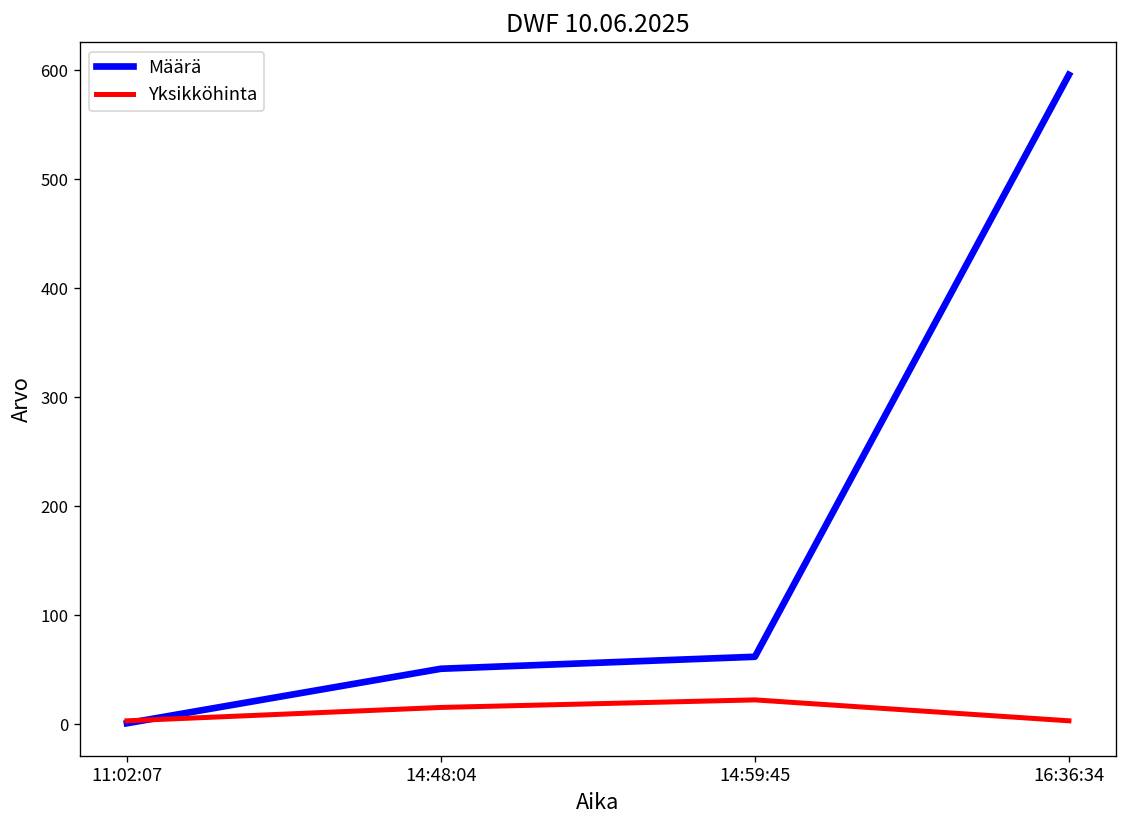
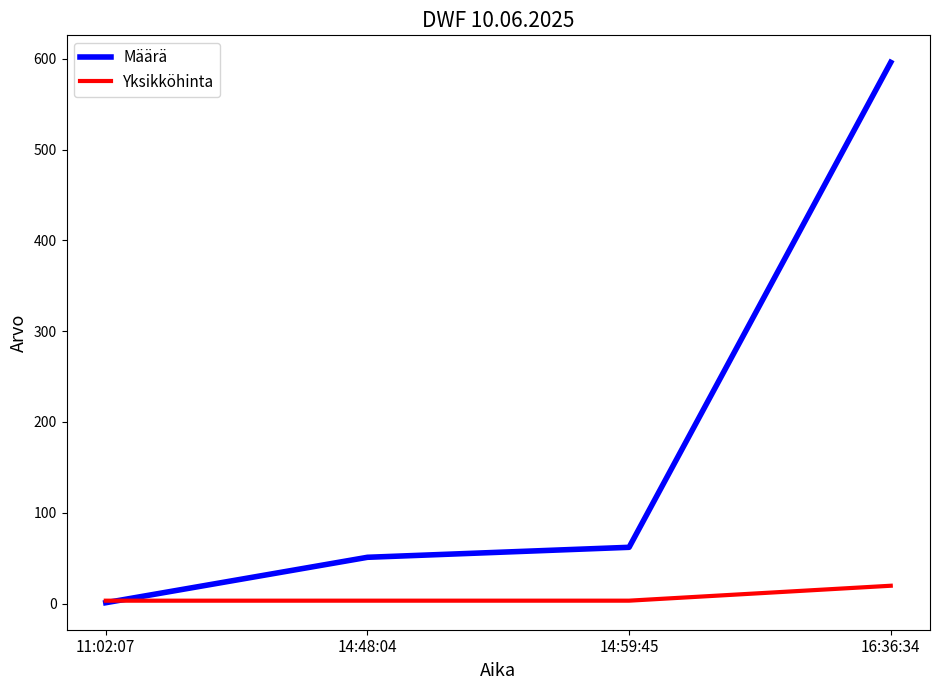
Yksikköhinta, 14:48:04: 20 -> 0
Yksikköhinta, 14:59:45: 20 -> 0
Yksikköhinta, 16:36:34: 0 -> 20
